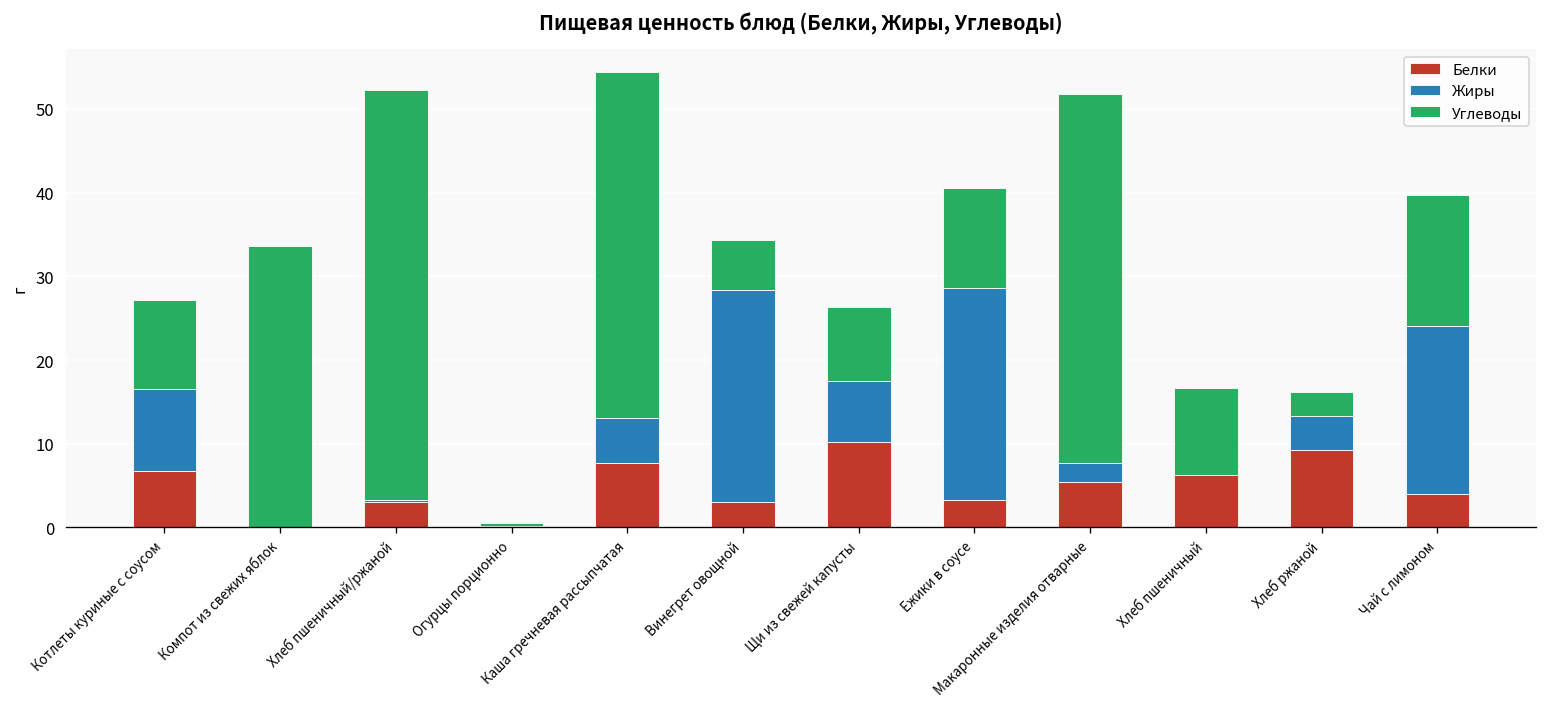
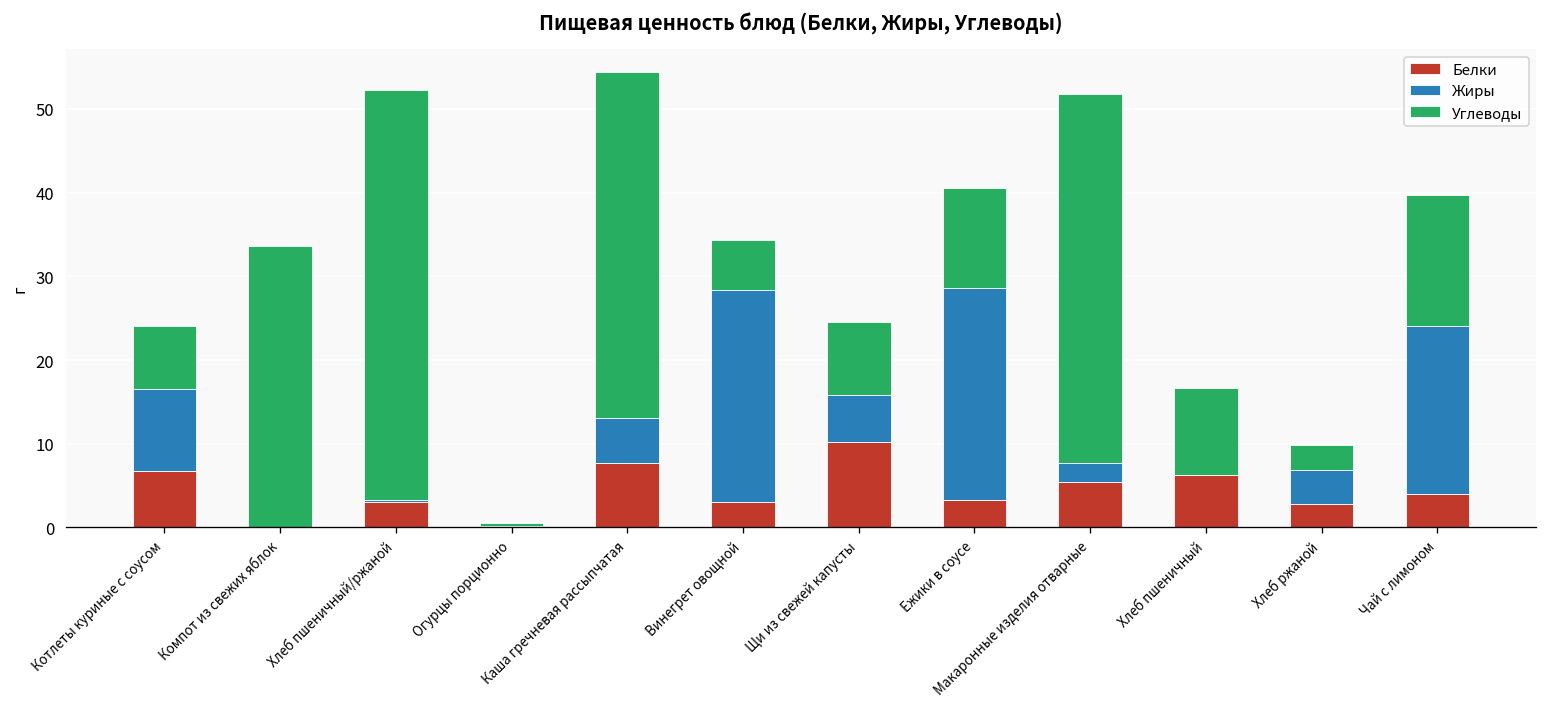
Углеводы, Котлеты куриные с соусом: 11 -> 8
Жиры, Щи из свежей капусты: 7 -> 6
Белки, Хлеб ржаной: 9 -> 3
